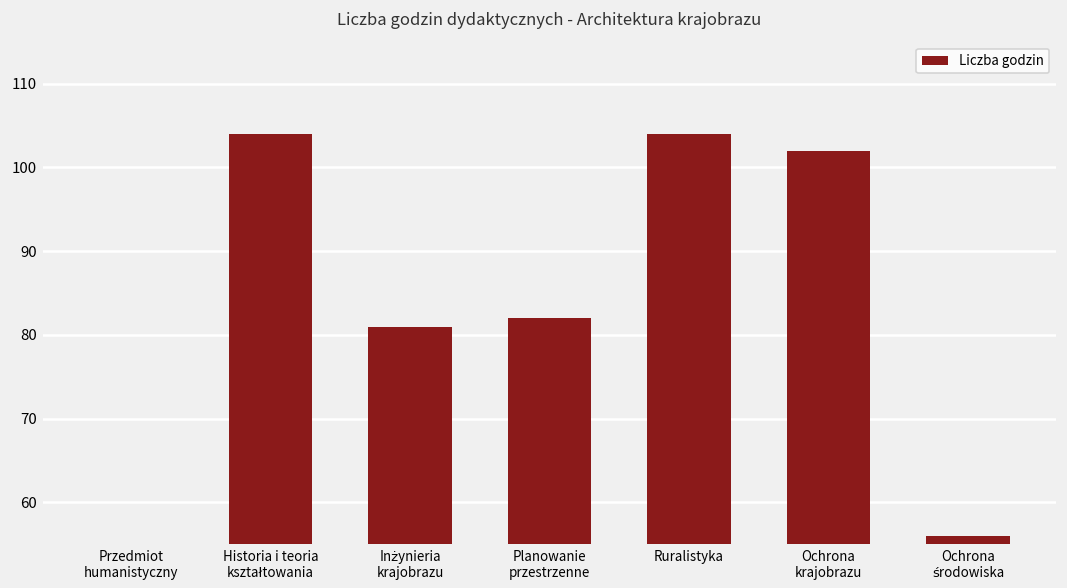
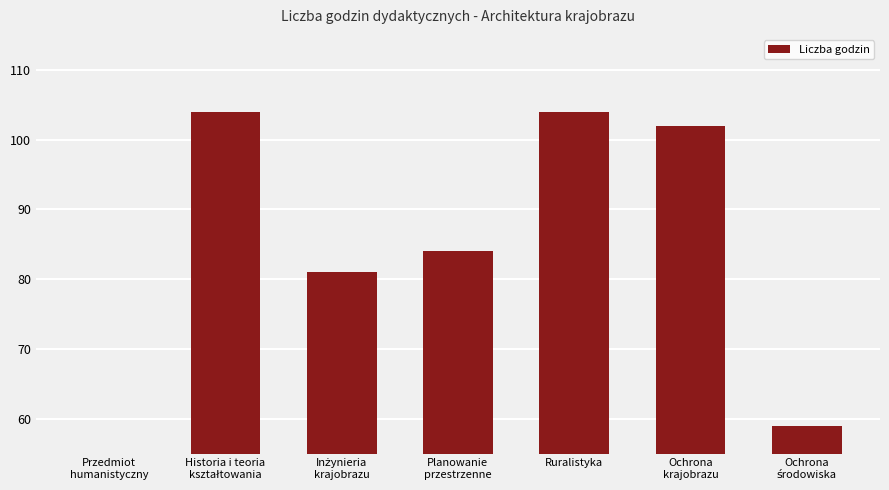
Planowanie przestrzenne: 82 -> 84
Ochrona środowiska: 56 -> 59
